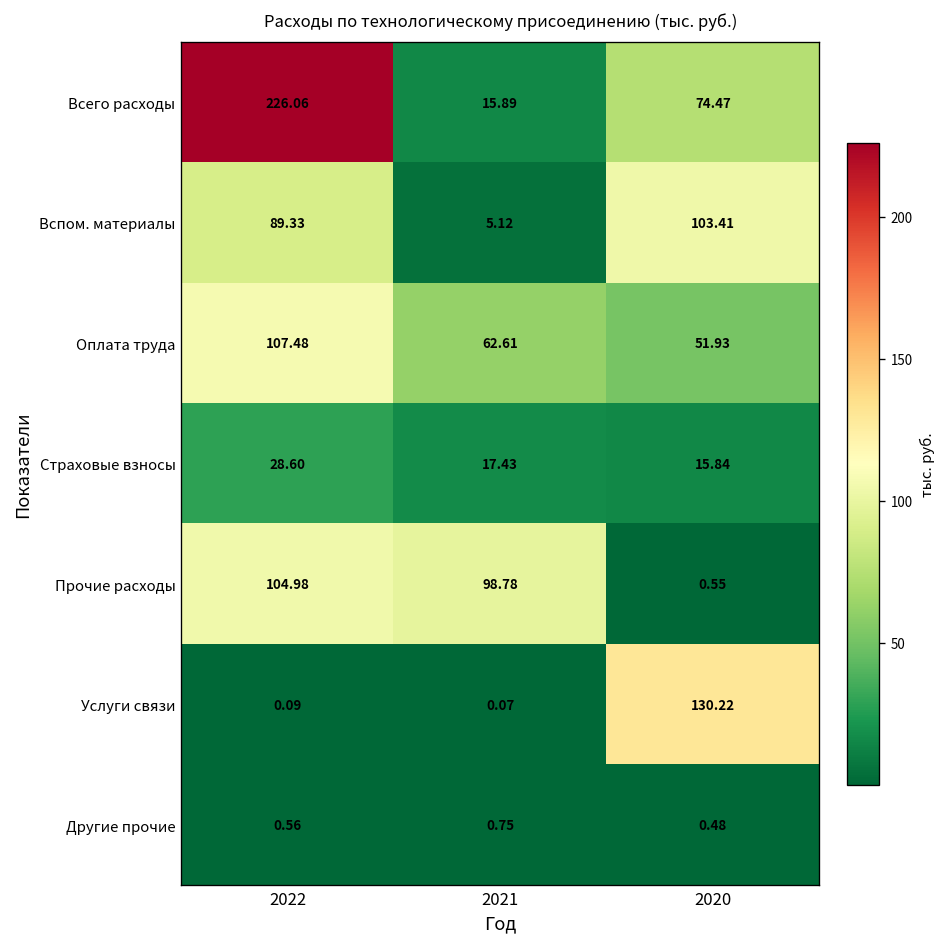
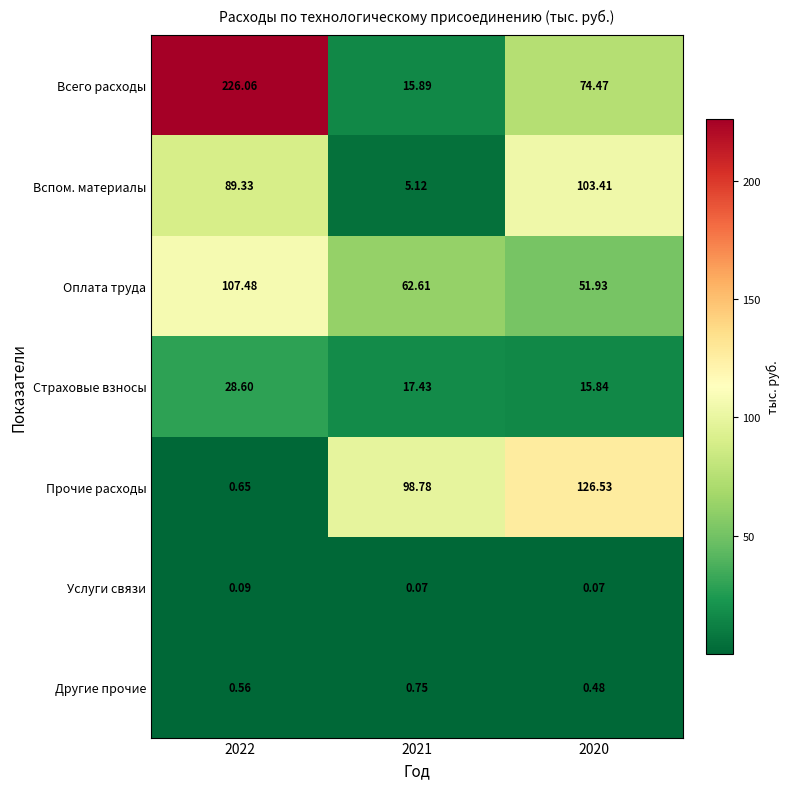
Прочие расходы, 2022: 104.98 -> 0.65
Прочие расходы, 2020: 0.55 -> 126.53
Услуги связи, 2020: 130.22 -> 0.07
